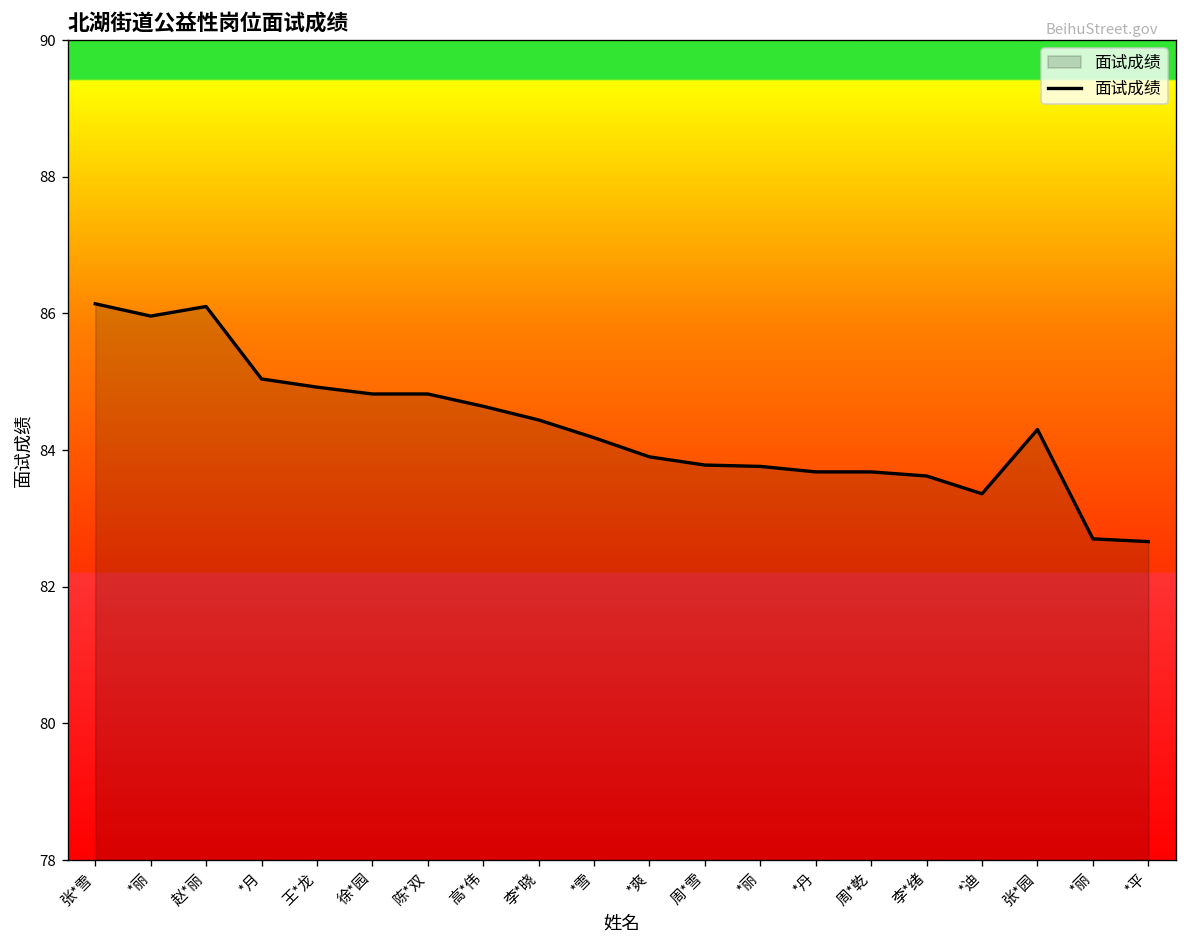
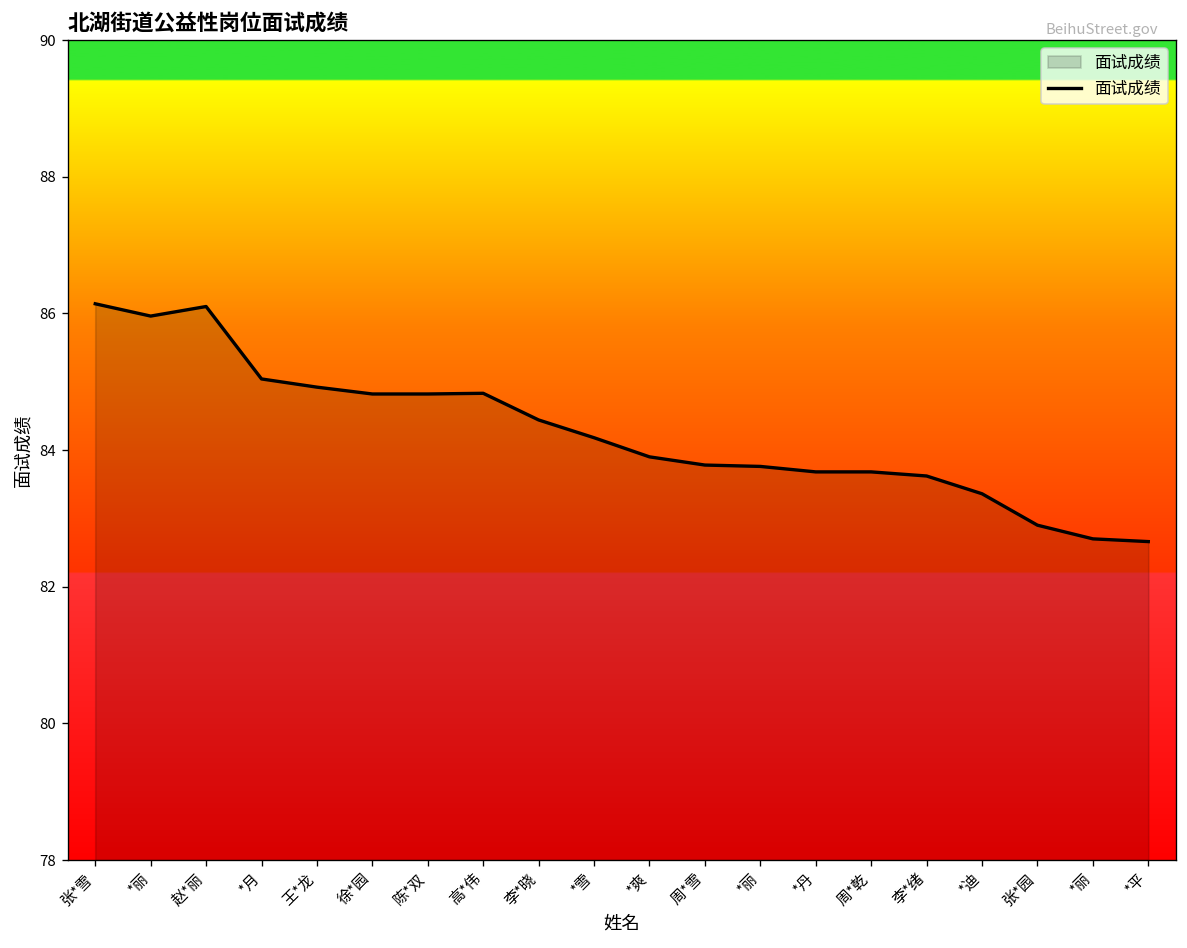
高*伟: 84.6 -> 84.8
张*园: 84.3 -> 82.9
